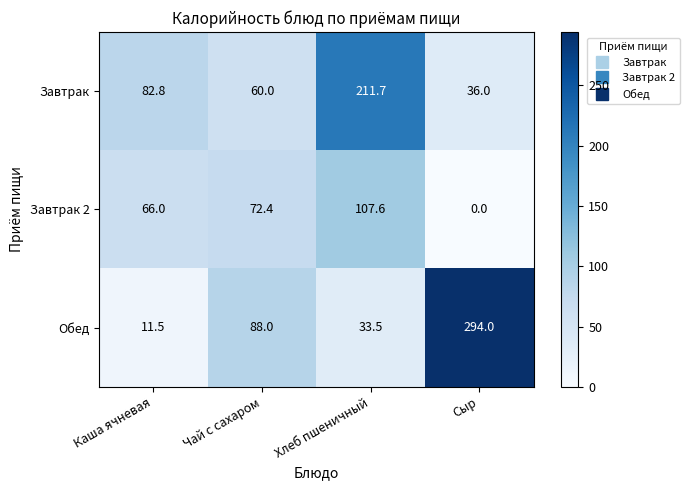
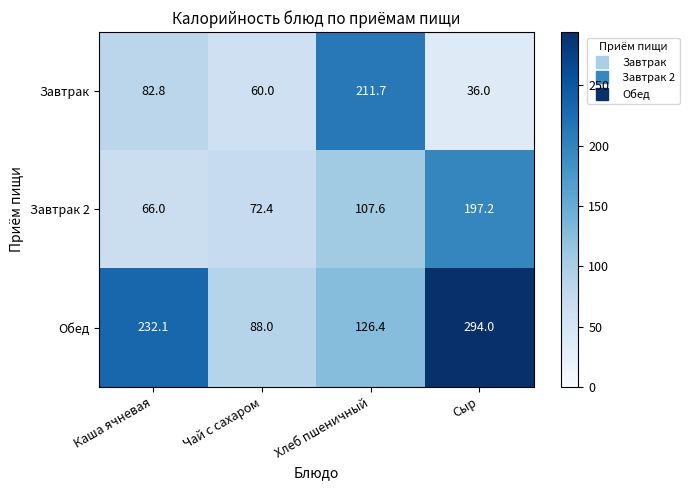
Завтрак 2, Сыр: 0.0 -> 197.2
Обед, Каша ячневая: 11.5 -> 232.1
Обед, Хлеб пшеничный: 33.5 -> 126.4
